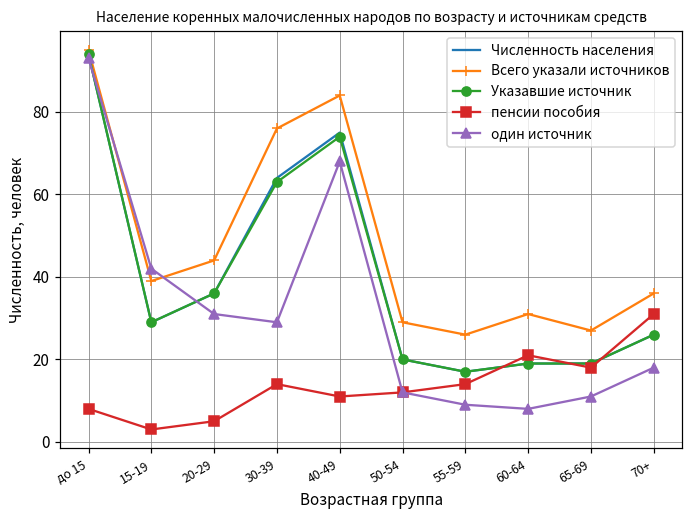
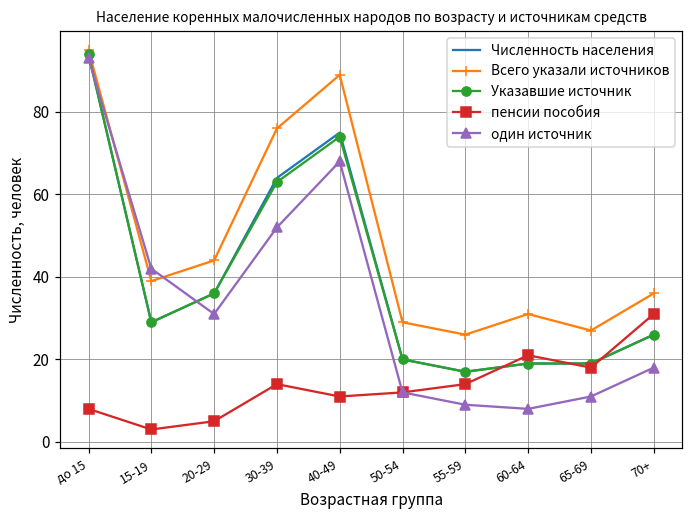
один источник, 30-39: 29 -> 52
Всего указали источников, 40-49: 84 -> 89
